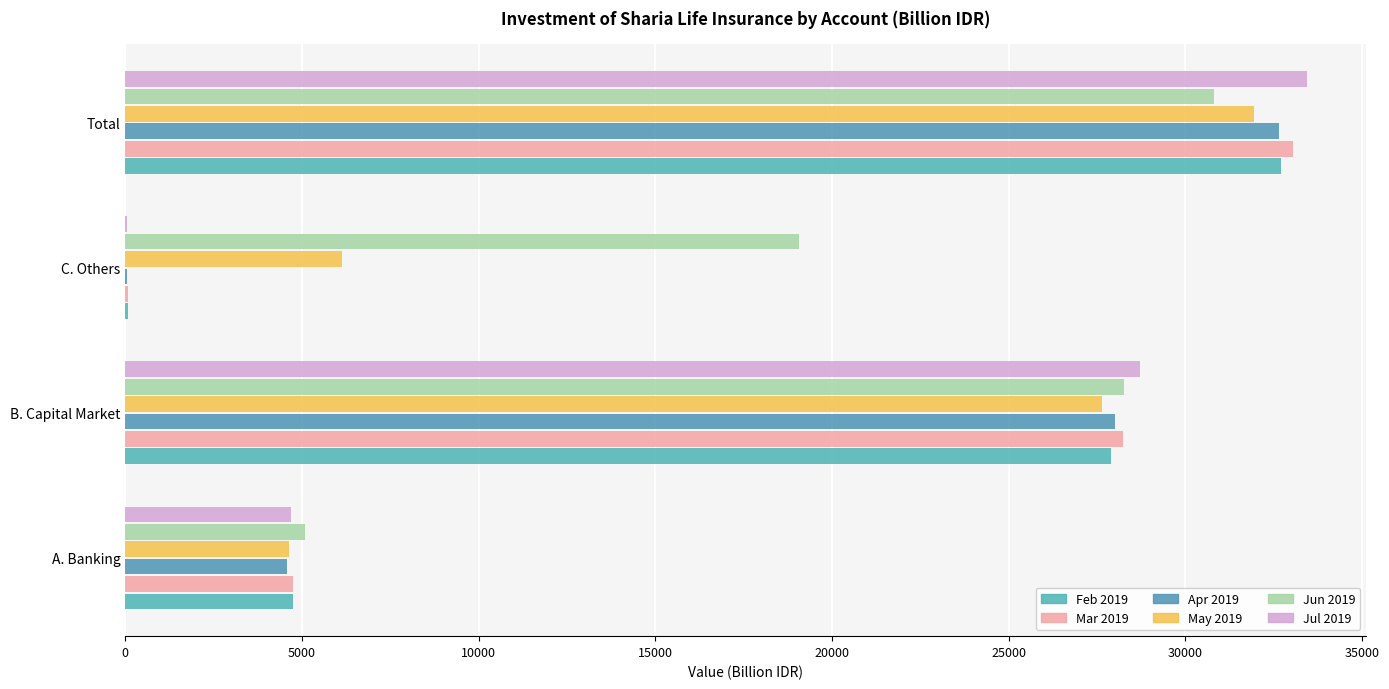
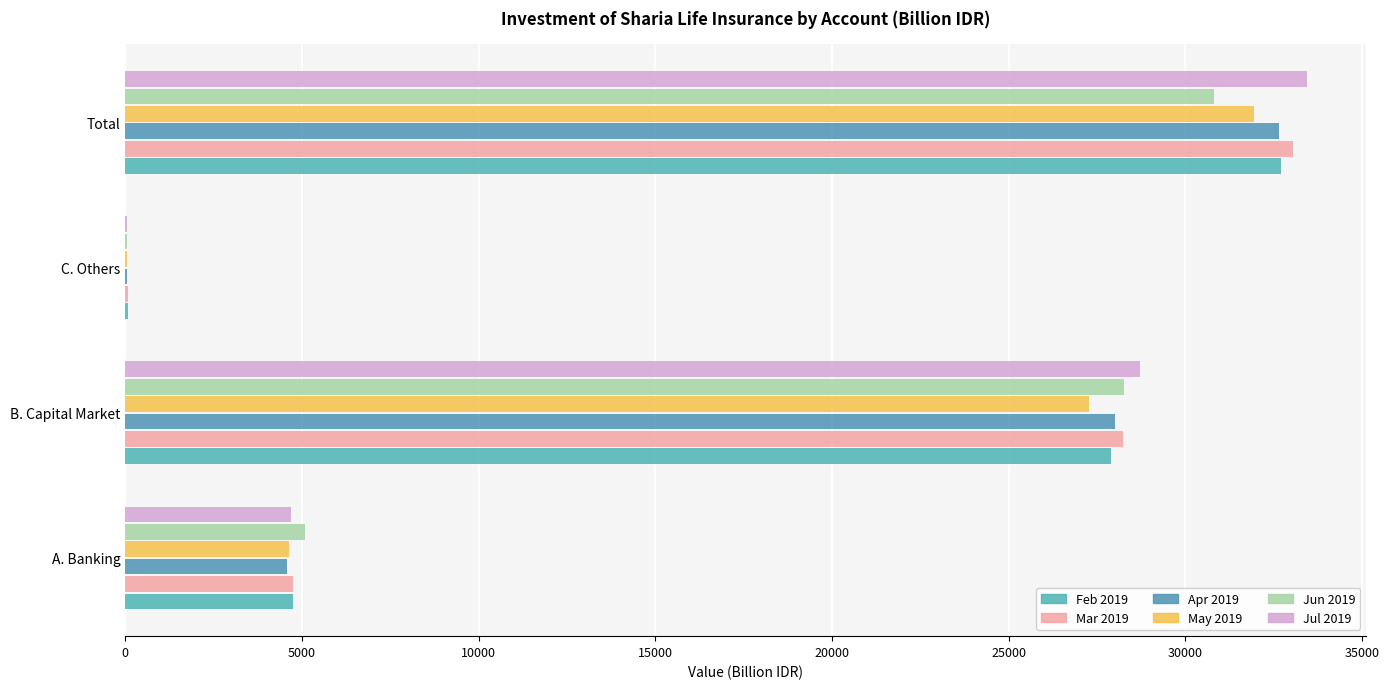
Jun 2019, C. Others: 19100 -> 100
May 2019, C. Others: 6100 -> 100
May 2019, B. Capital Market: 27600 -> 27300
